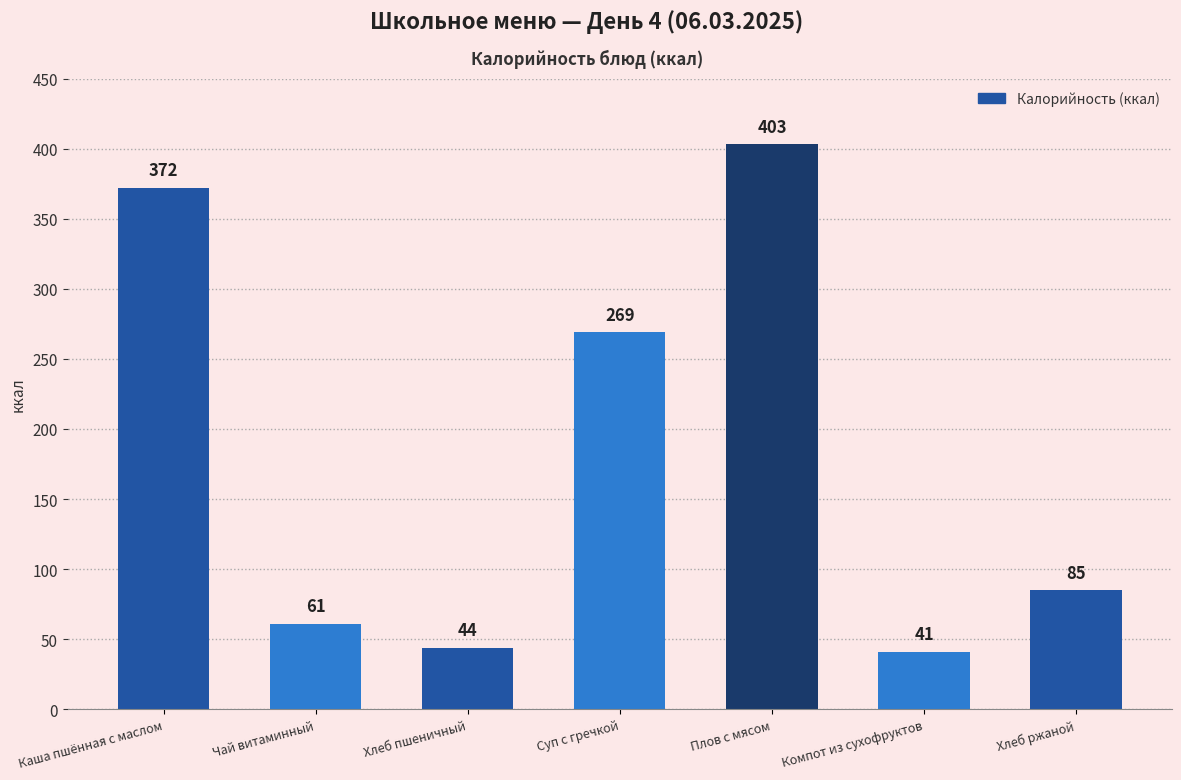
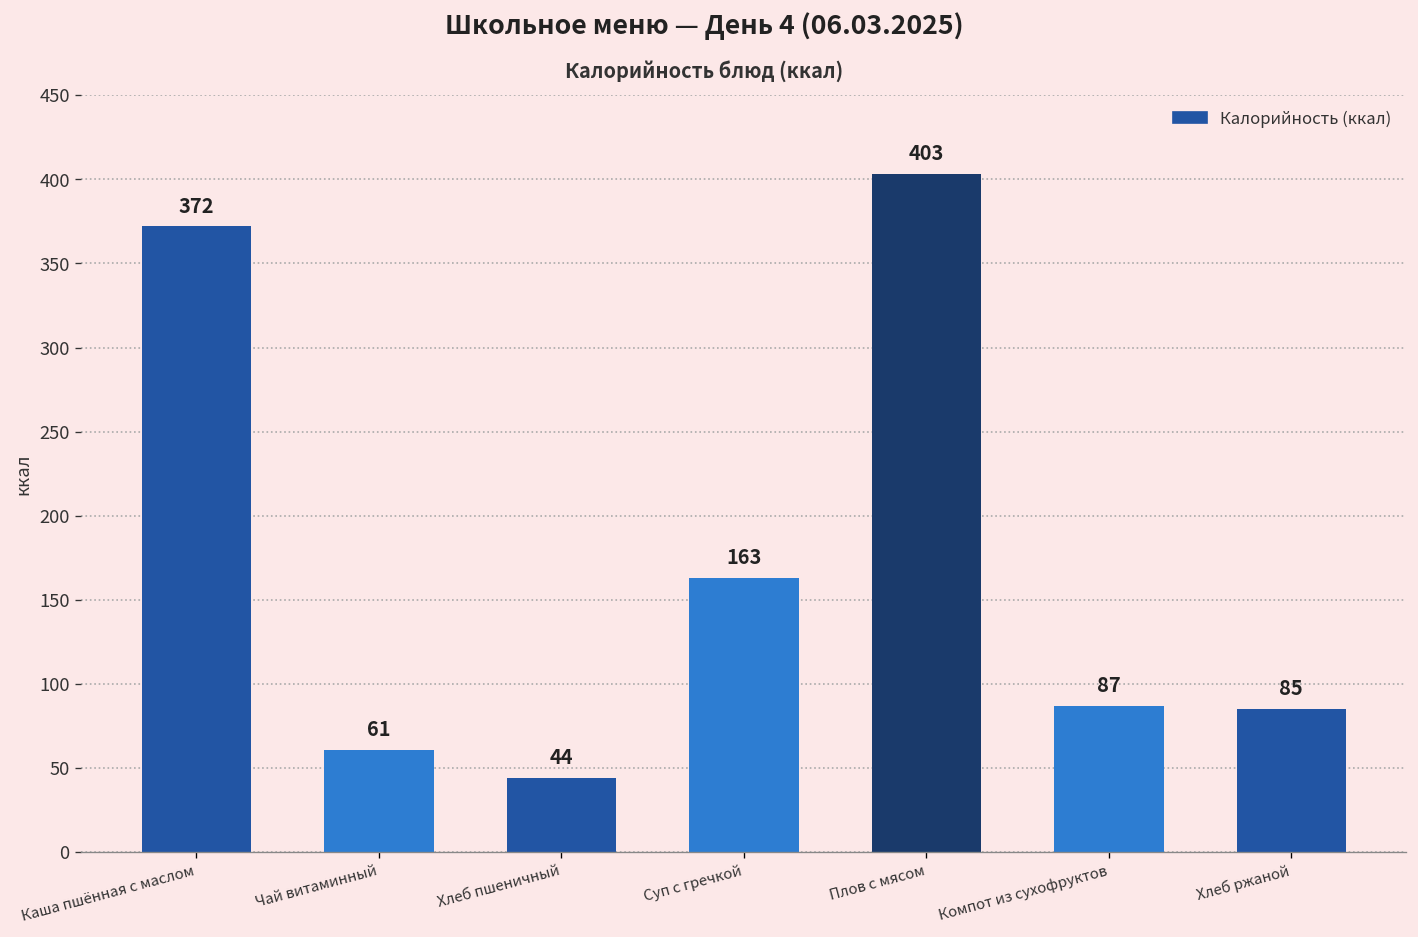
Суп с гречкой: 269 -> 163
Компот из сухофруктов: 41 -> 87
